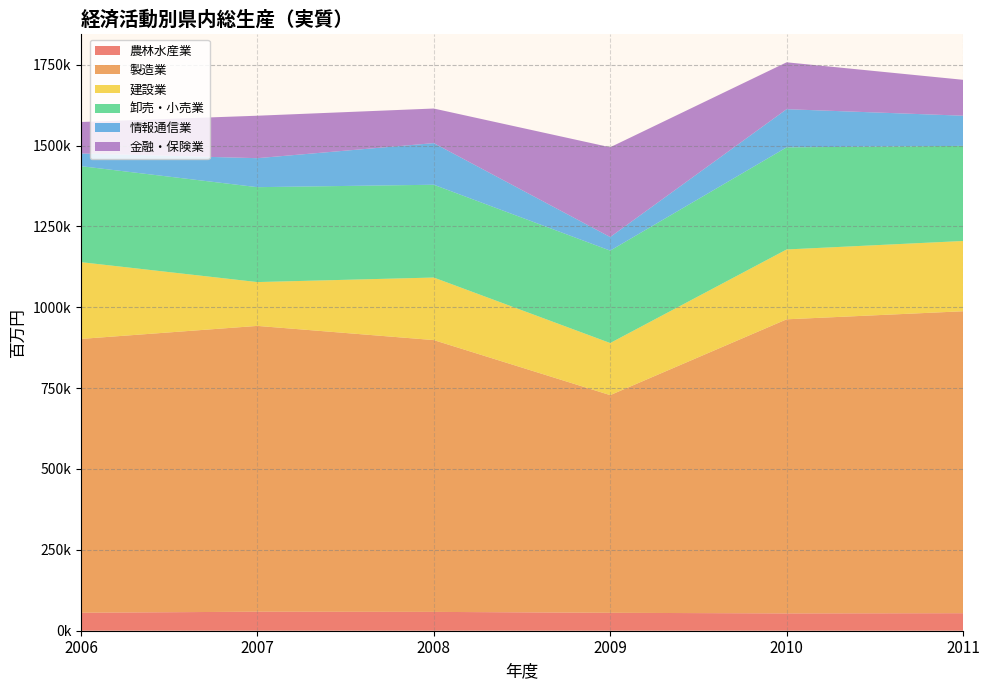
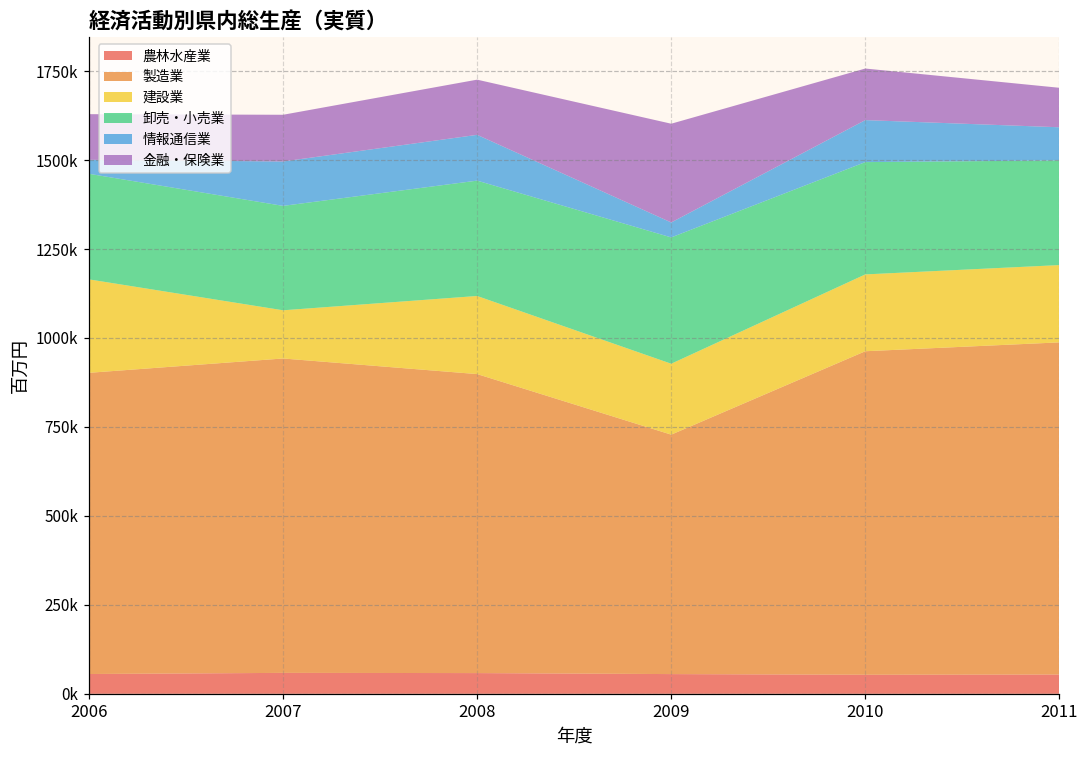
建設業, 2006: 240000 -> 260000
金融・保険業, 2006: 100000 -> 130000
情報通信業, 2007: 90000 -> 120000
建設業, 2008: 190000 -> 220000
卸売・小売業, 2008: 290000 -> 320000
金融・保険業, 2008: 110000 -> 160000
建設業, 2009: 160000 -> 200000
卸売・小売業, 2009: 290000 -> 350000
